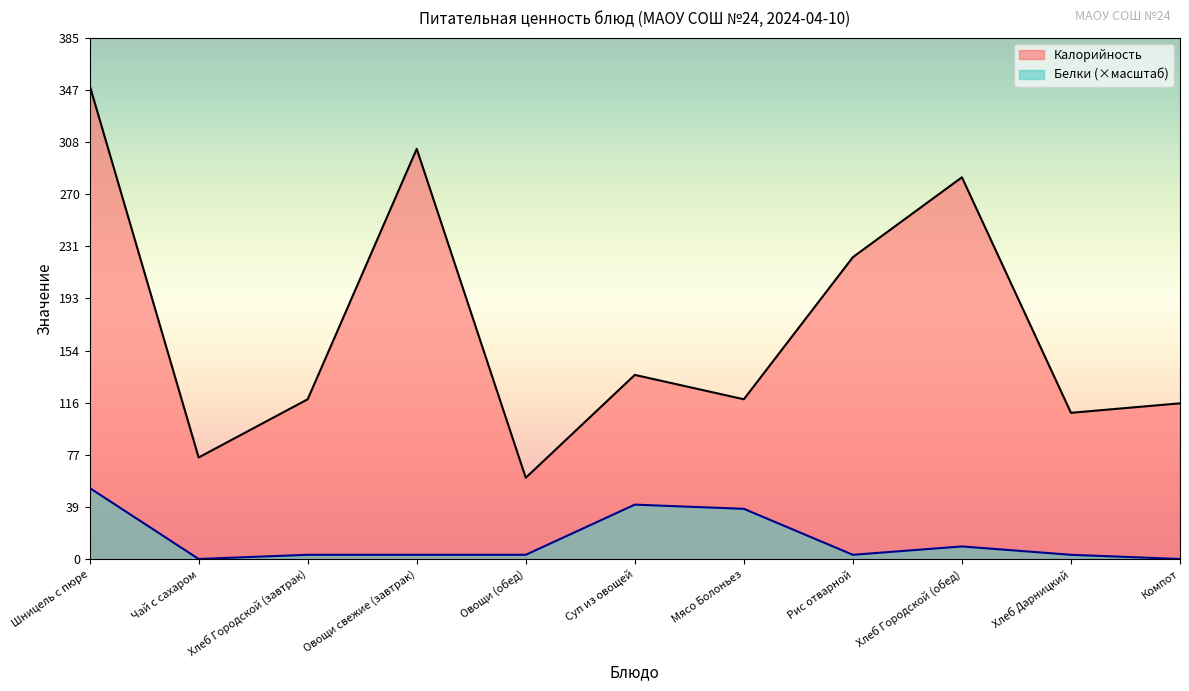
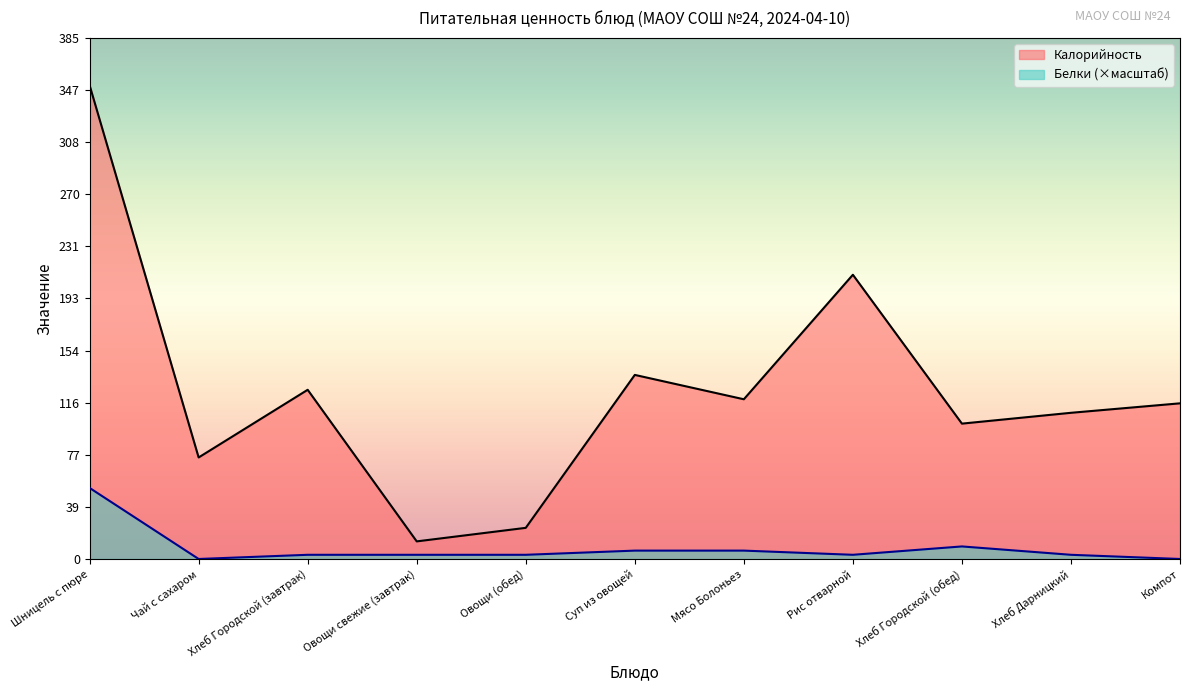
Калорийность, Хлеб Городской (завтрак): 118 -> 125
Калорийность, Овощи свежие (завтрак): 303 -> 13
Калорийность, Овощи (обед): 60 -> 23
Белки (×масштаб), Суп из овощей: 40 -> 6
Белки (×масштаб), Мясо Болоньез: 37 -> 6
Калорийность, Рис отварной: 223 -> 210
Калорийность, Хлеб Городской (обед): 282 -> 100
